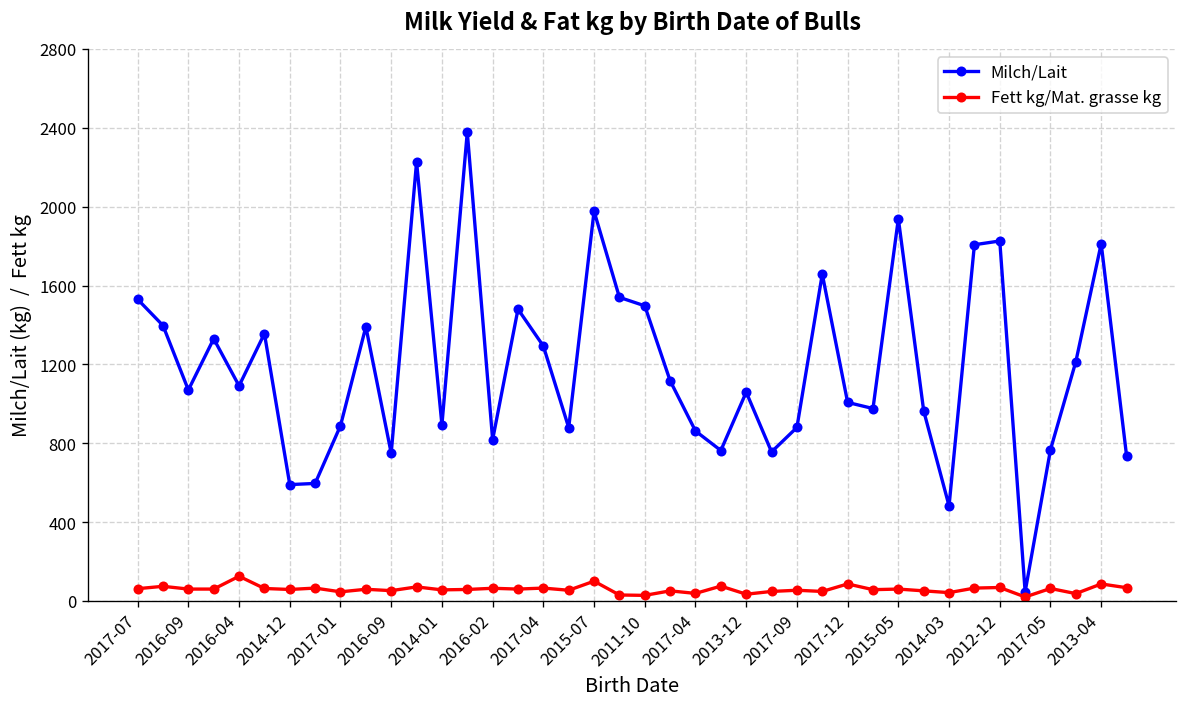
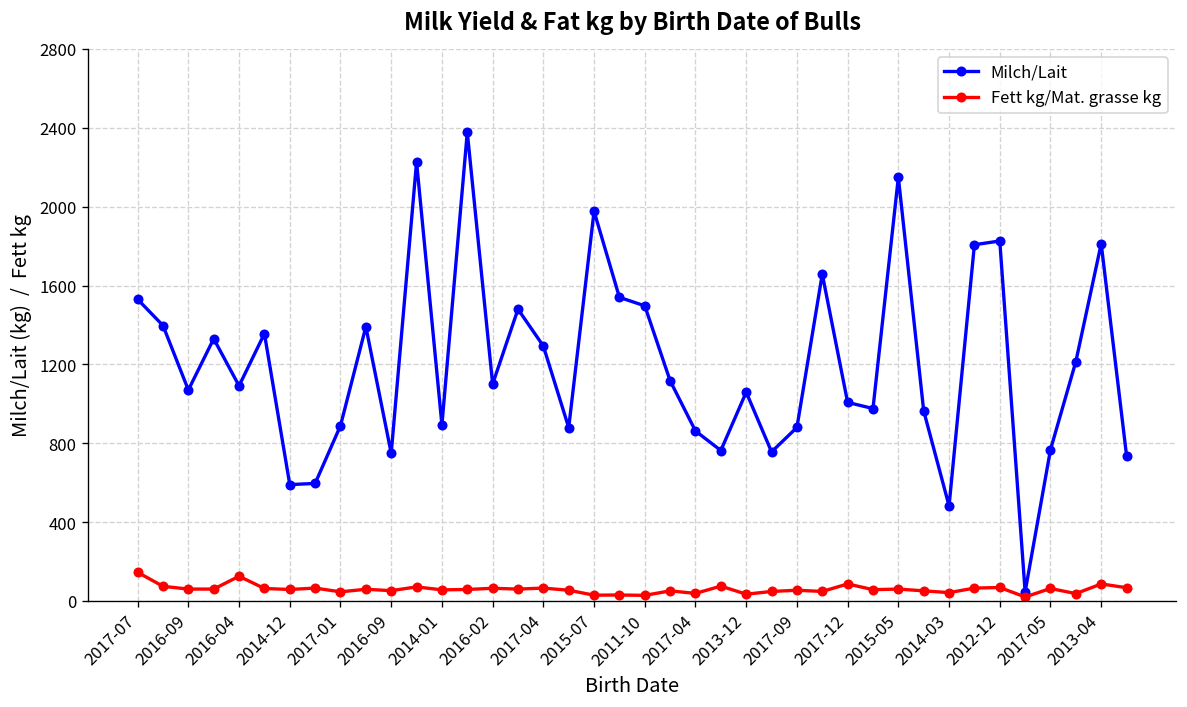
Fett kg/Mat. grasse kg, 2017-07: 60 -> 150
Milch/Lait, 2016-02: 820 -> 1100
Fett kg/Mat. grasse kg, 2015-07: 100 -> 30
Milch/Lait, 2015-05: 1940 -> 2150
